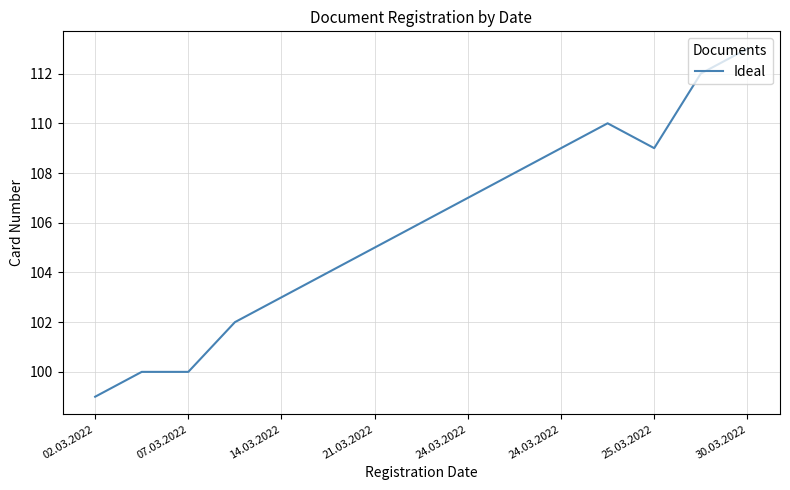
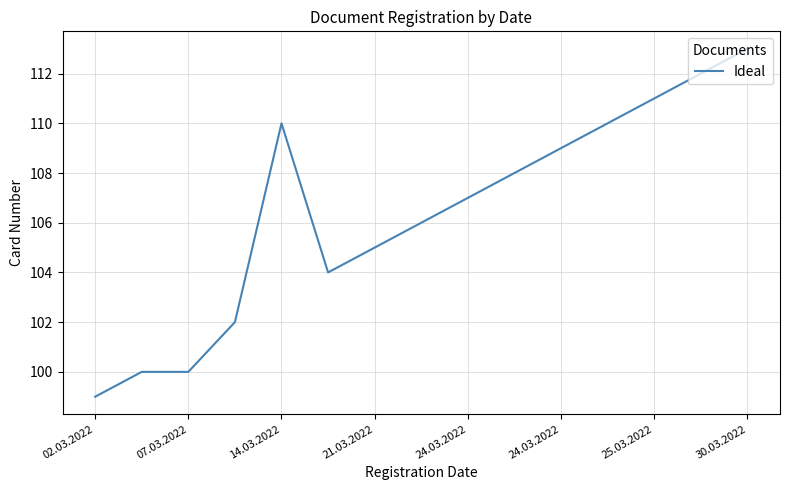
14.03.2022: 103 -> 110
25.03.2022: 109 -> 111
